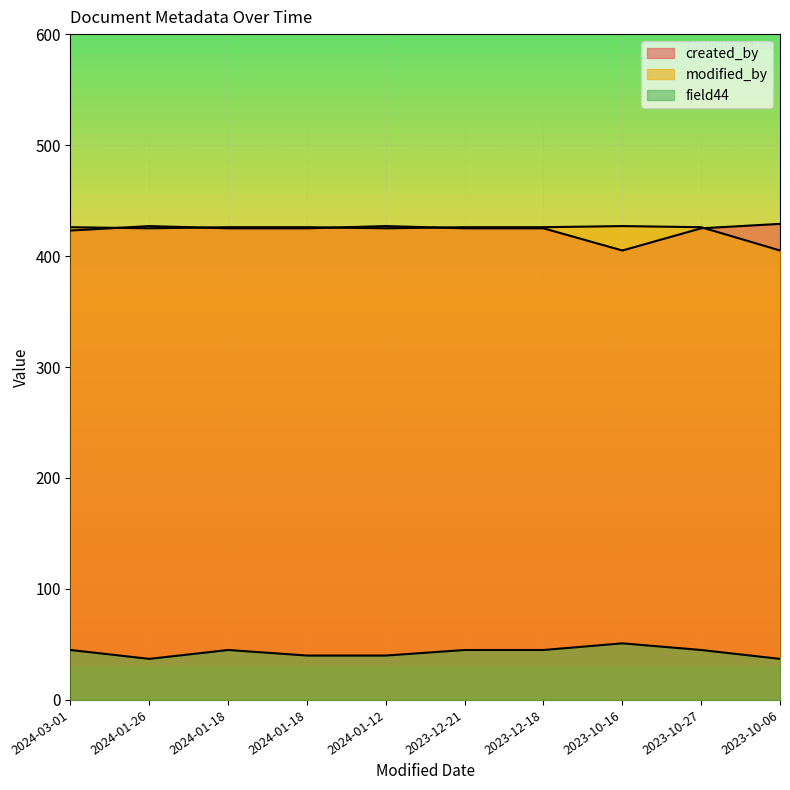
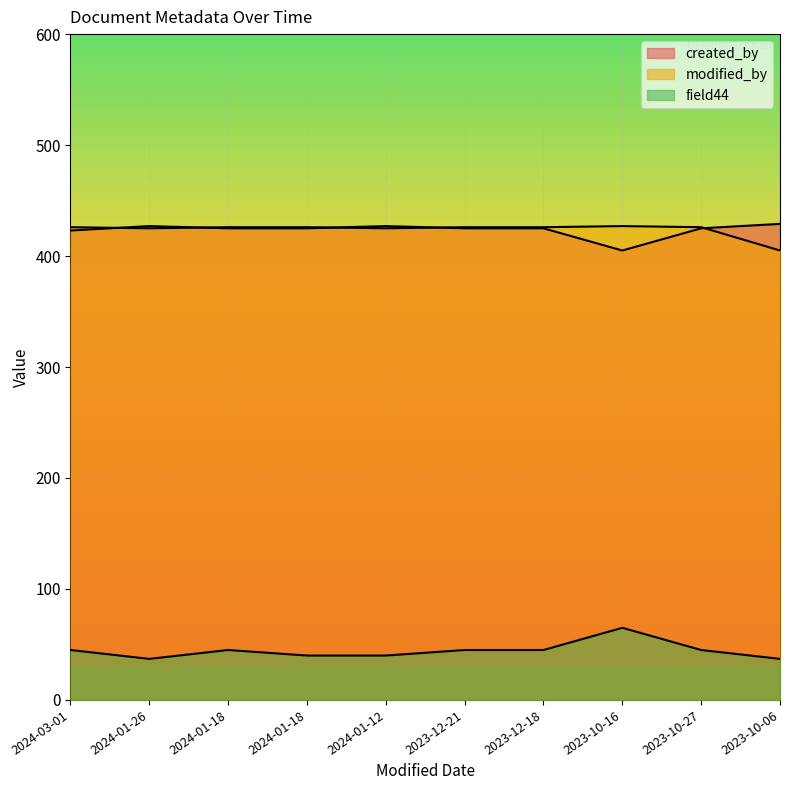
field44, 2023-10-16: 51 -> 65
